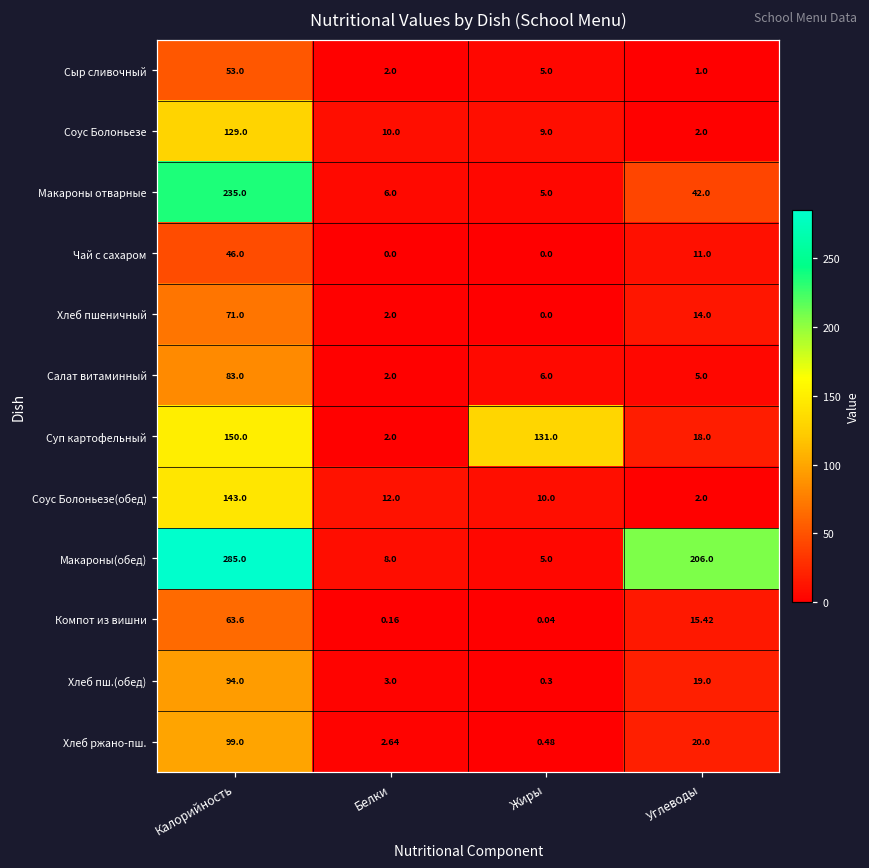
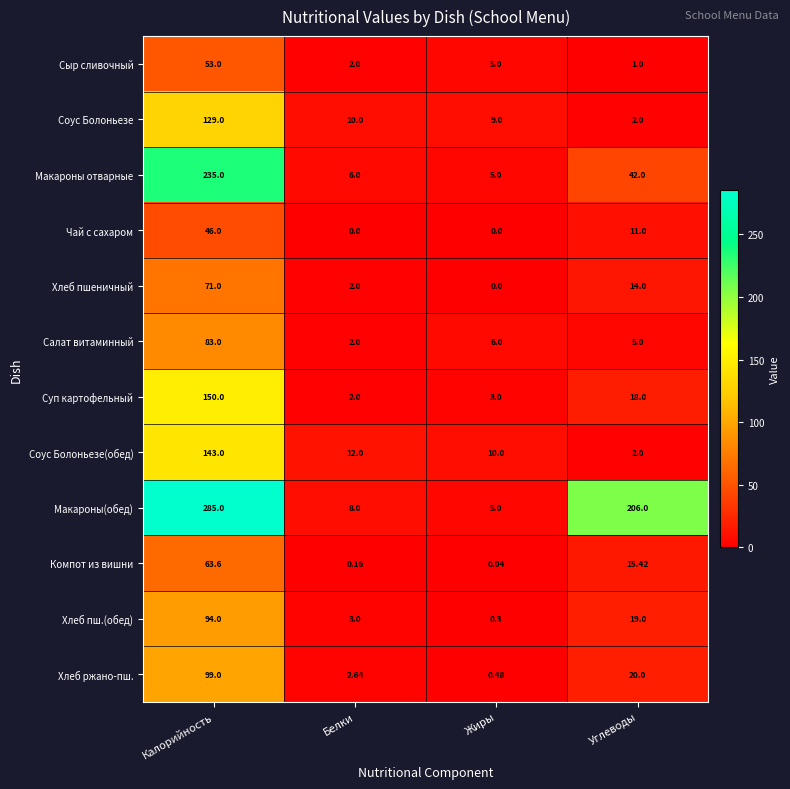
Суп картофельный, Жиры: 131.0 -> 3.0
